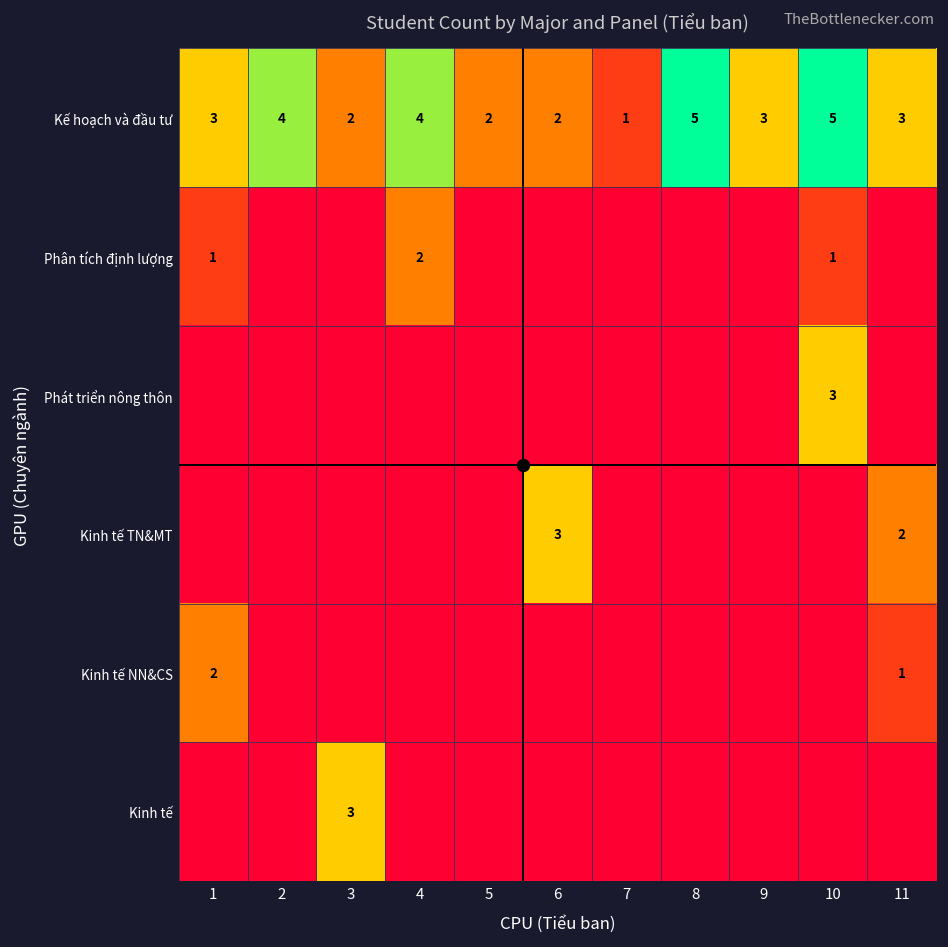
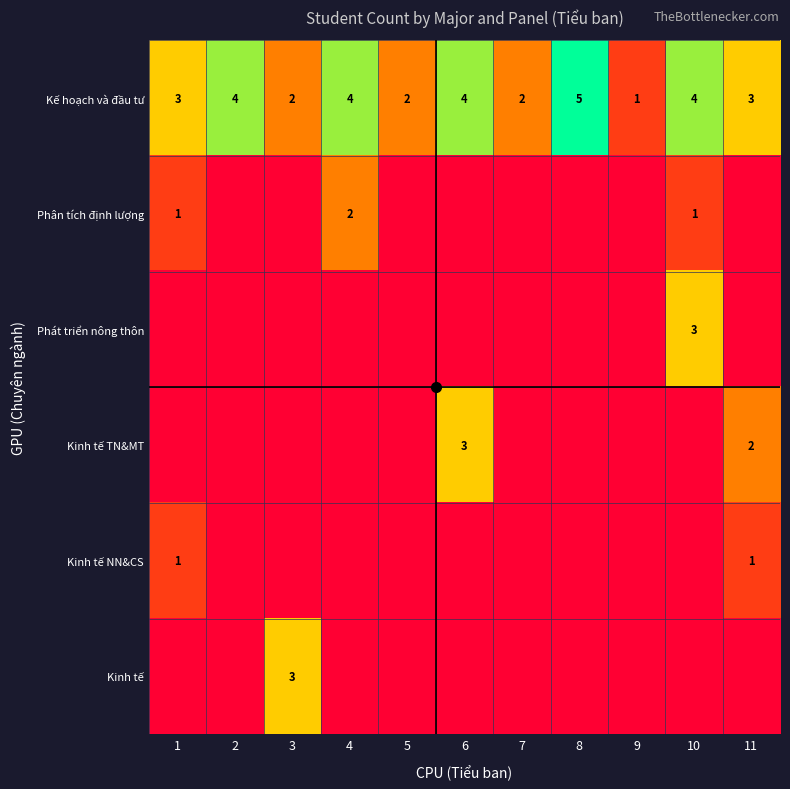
Kế hoạch và đầu tư, 6: 2 -> 4
Kế hoạch và đầu tư, 7: 1 -> 2
Kế hoạch và đầu tư, 9: 3 -> 1
Kế hoạch và đầu tư, 10: 5 -> 4
Kinh tế NN&CS, 1: 2 -> 1
